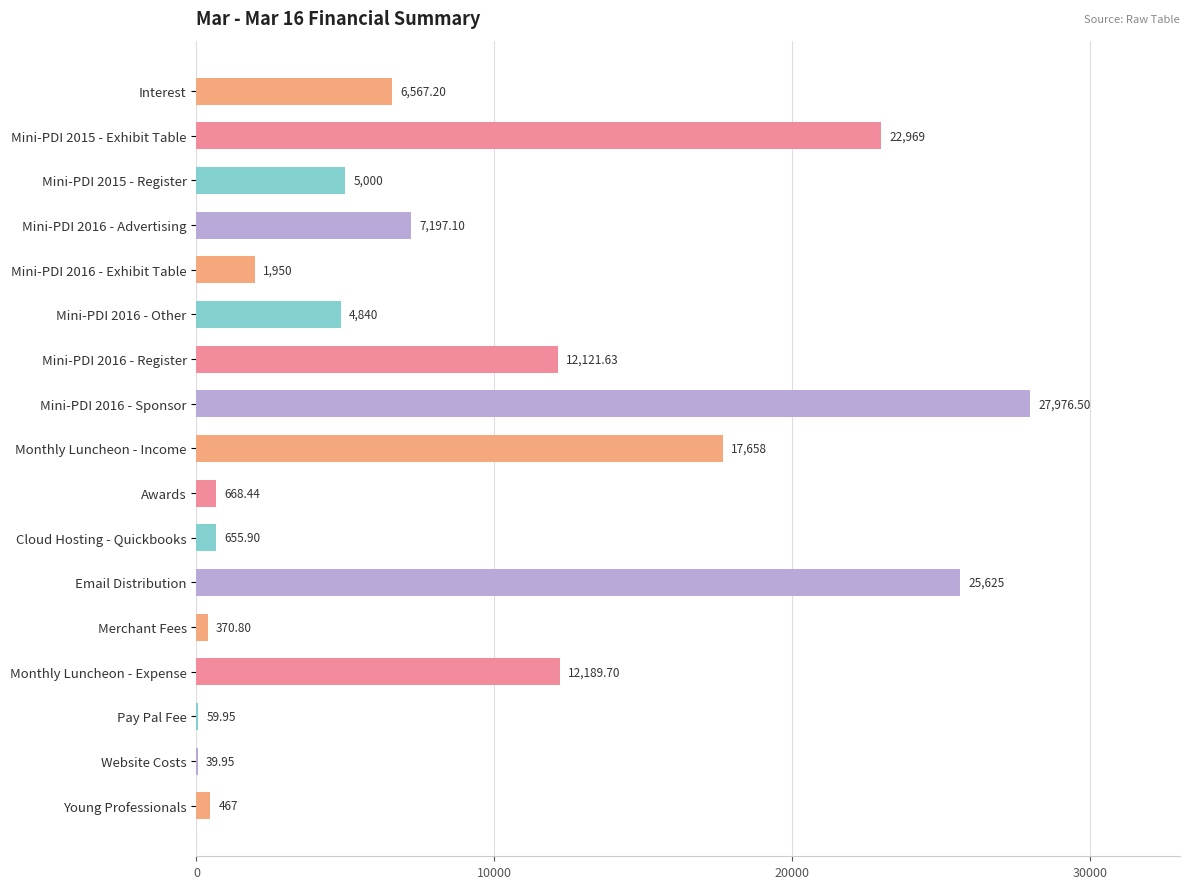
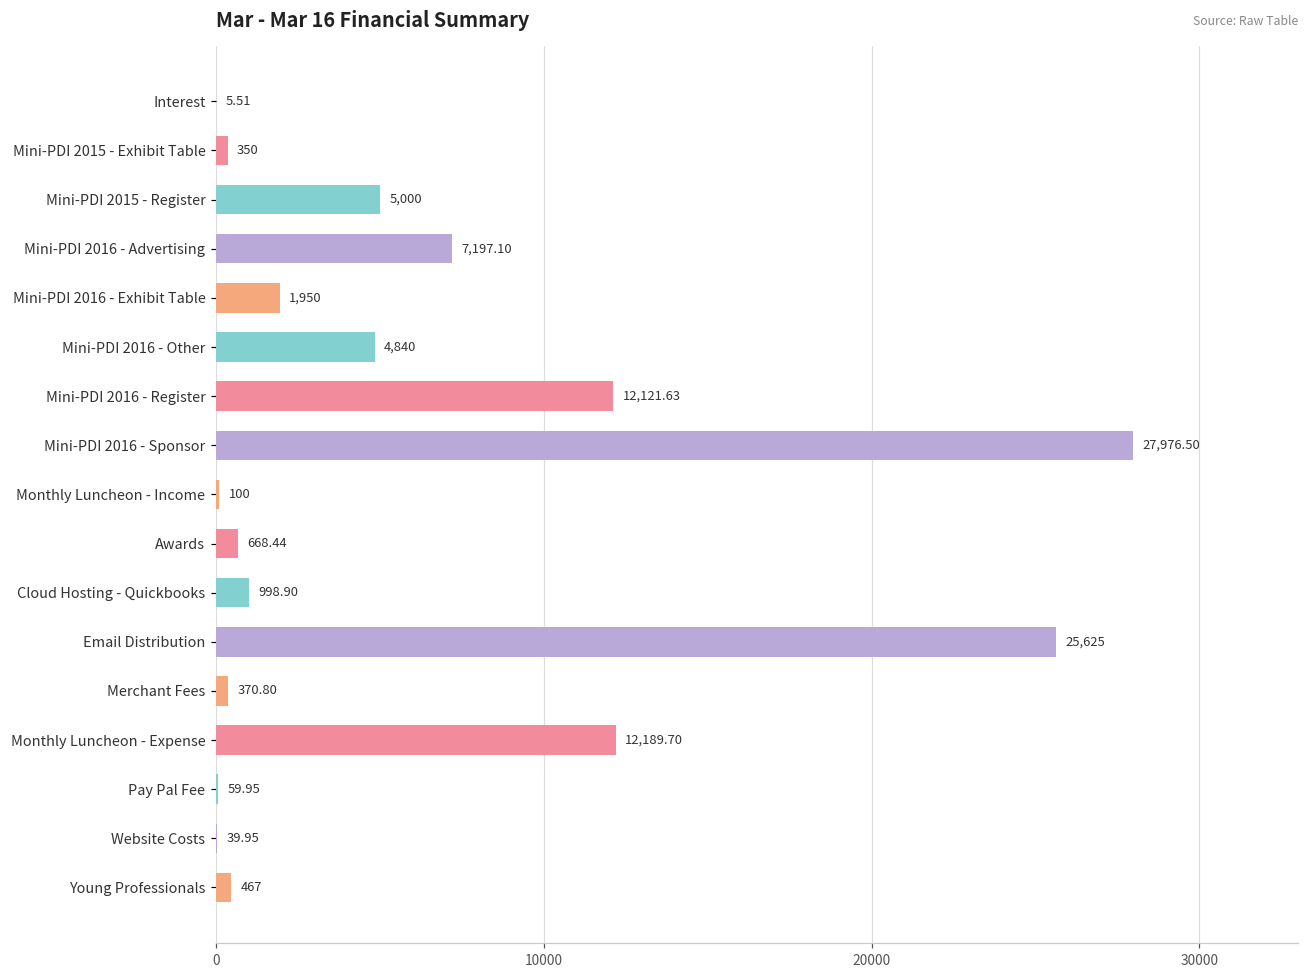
Interest: 6,567.20 -> 5.51
Mini-PDI 2015 - Exhibit Table: 22,969 -> 350
Monthly Luncheon - Income: 17,658 -> 100
Cloud Hosting - Quickbooks: 655.90 -> 998.90
